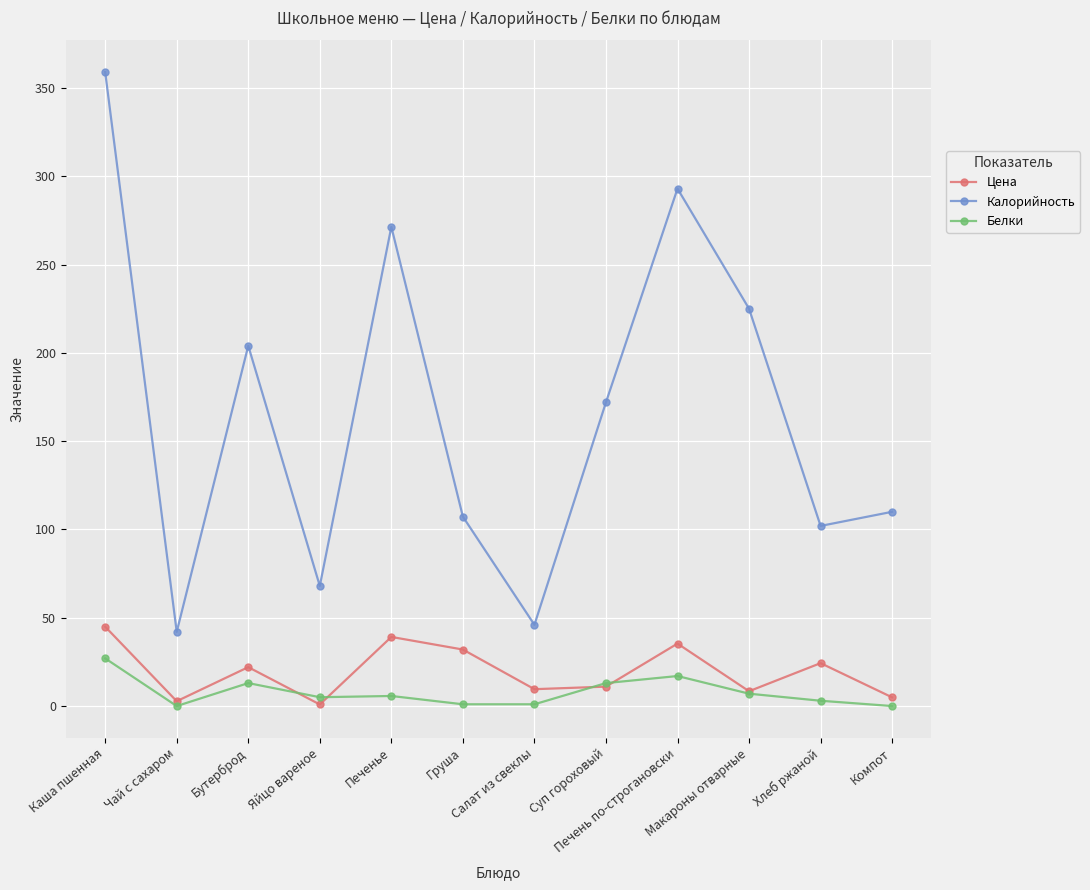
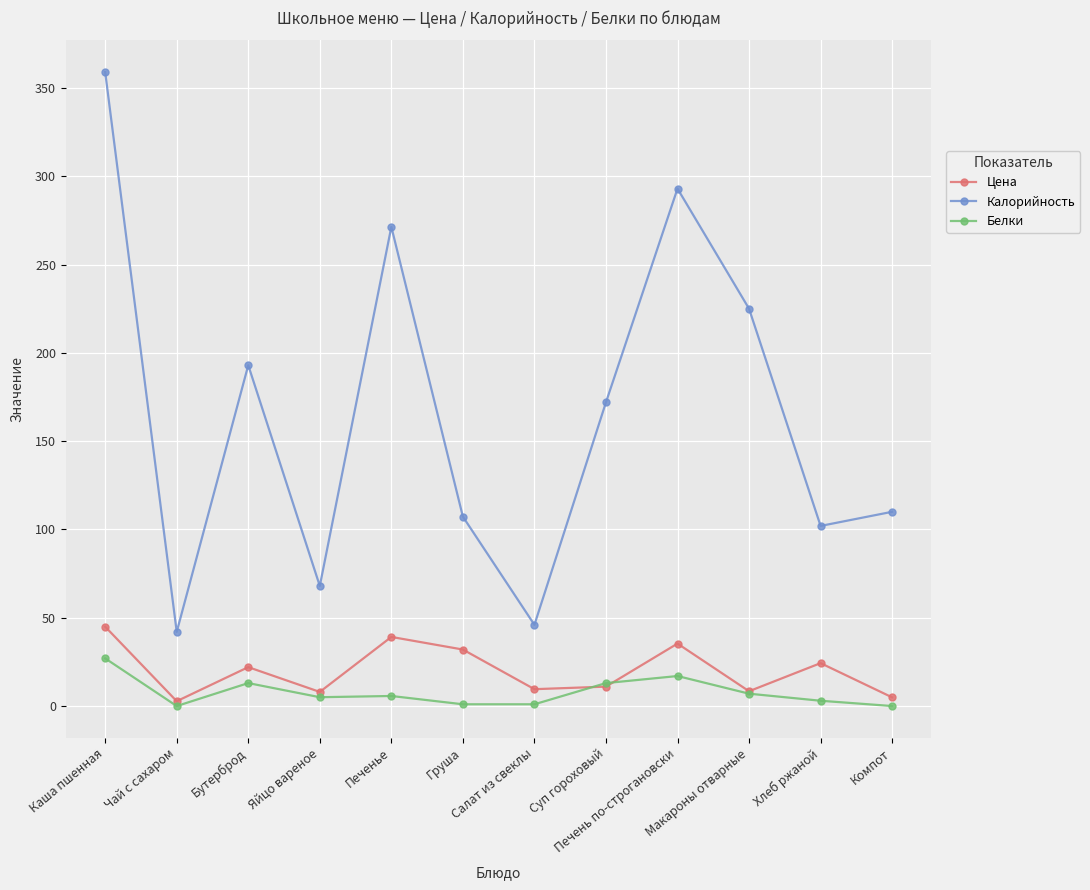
Калорийность, Бутерброд: 204 -> 193
Цена, Яйцо вареное: 1 -> 8
